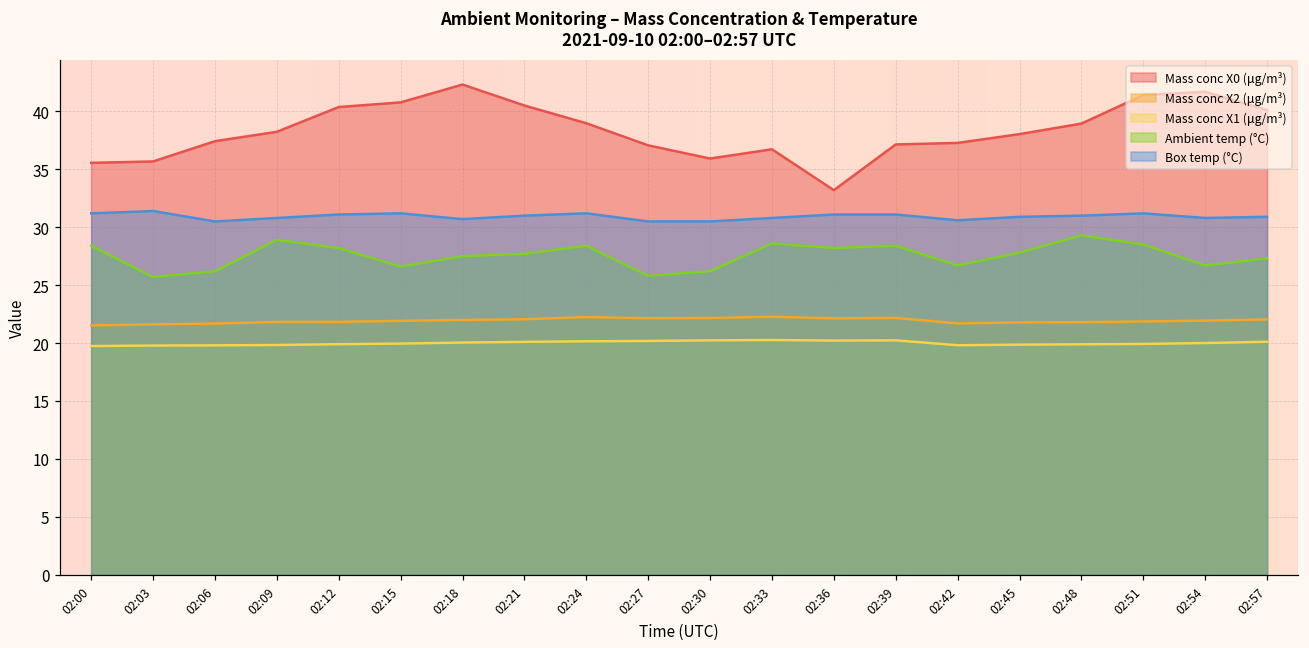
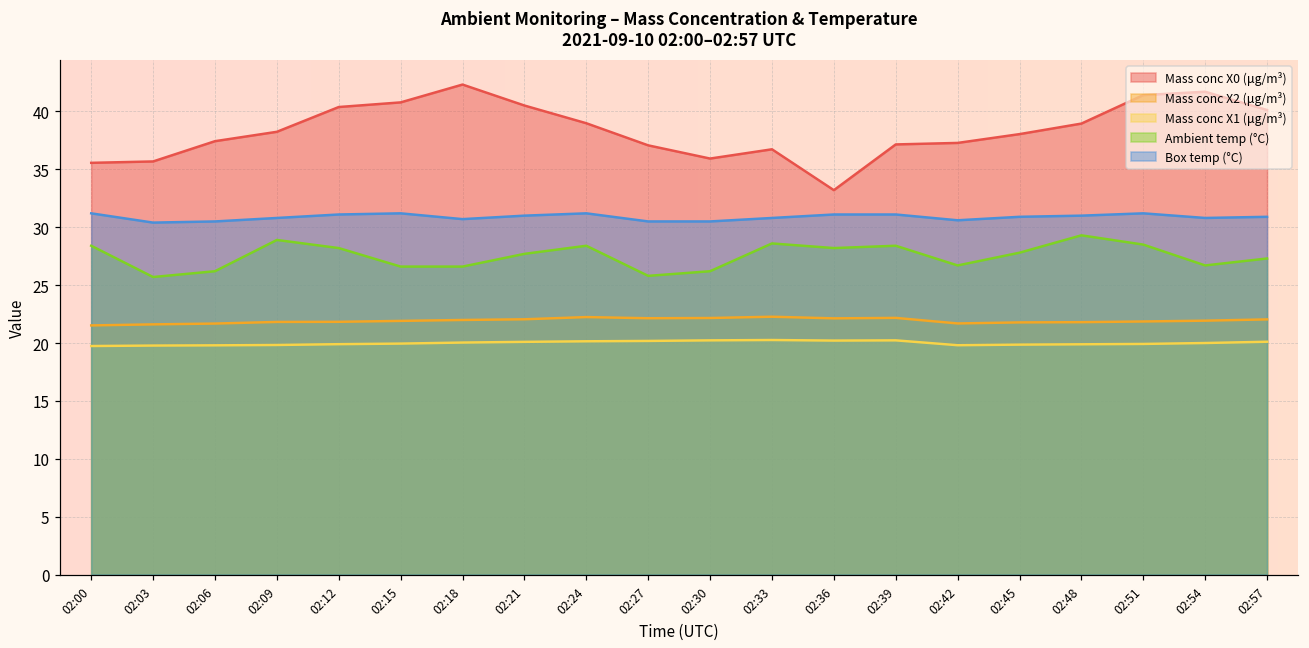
Box temp (°C), 02:03: 31.4 -> 30.4
Ambient temp (°C), 02:18: 27.5 -> 26.6
